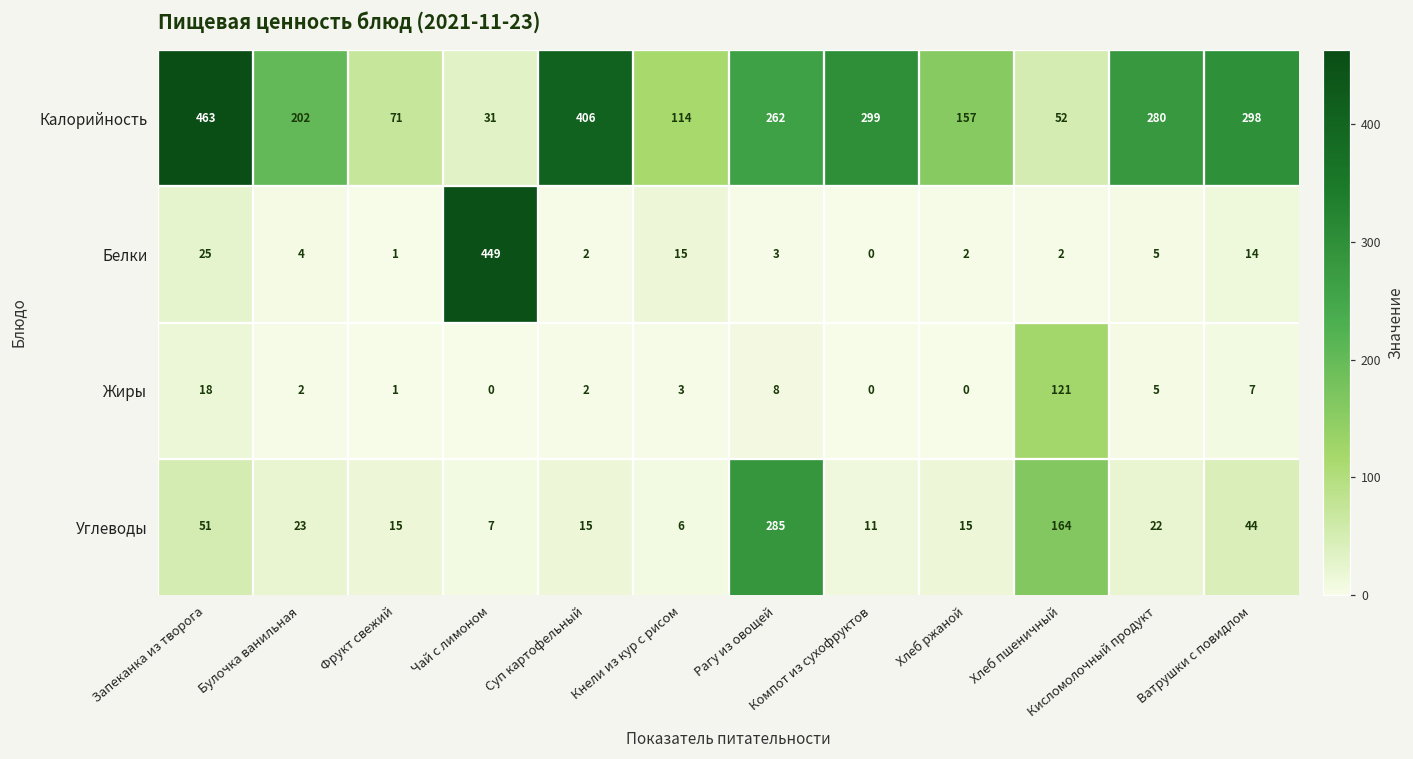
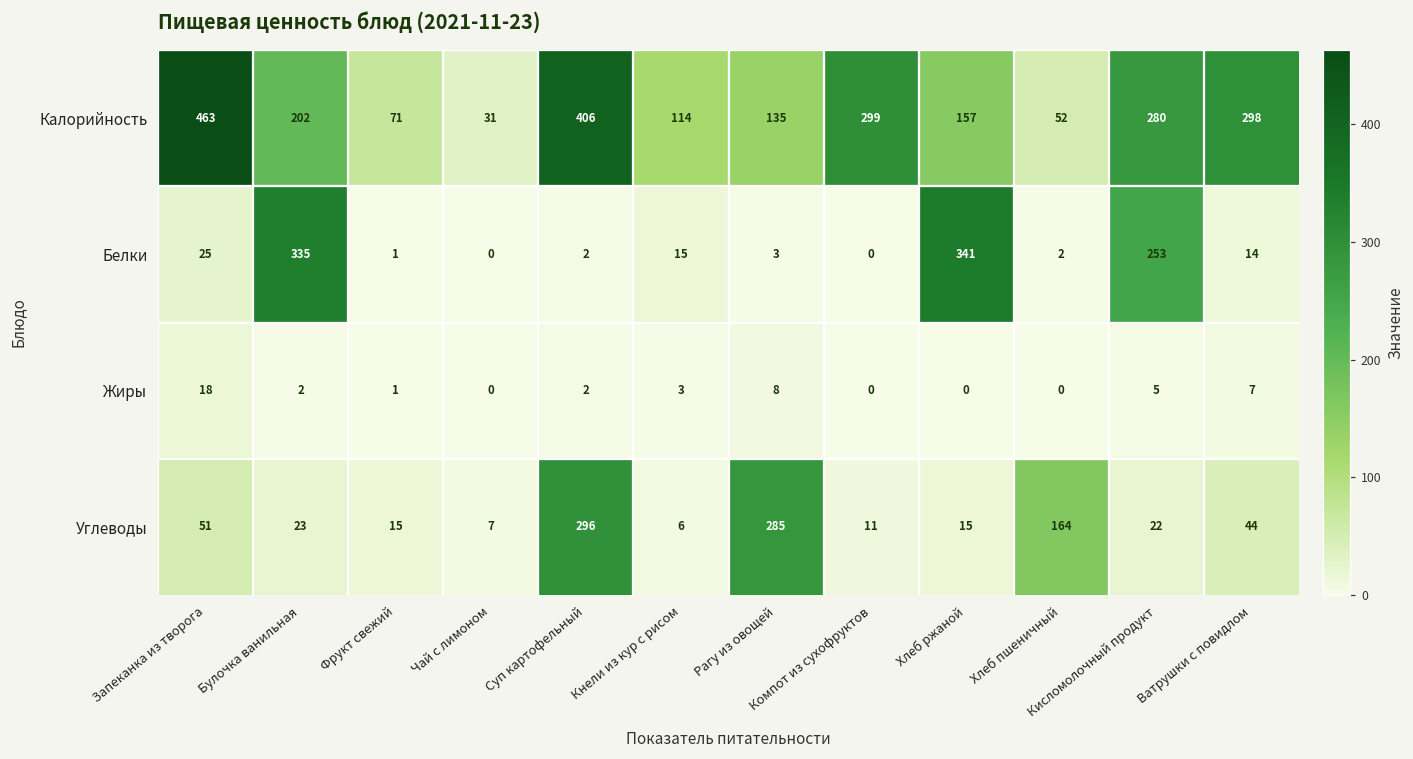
Калорийность, Рагу из овощей: 262 -> 135
Белки, Булочка ванильная: 4 -> 335
Белки, Чай с лимоном: 449 -> 0
Белки, Хлеб ржаной: 2 -> 341
Белки, Кисломолочный продукт: 5 -> 253
Жиры, Хлеб пшеничный: 121 -> 0
Углеводы, Суп картофельный: 15 -> 296
